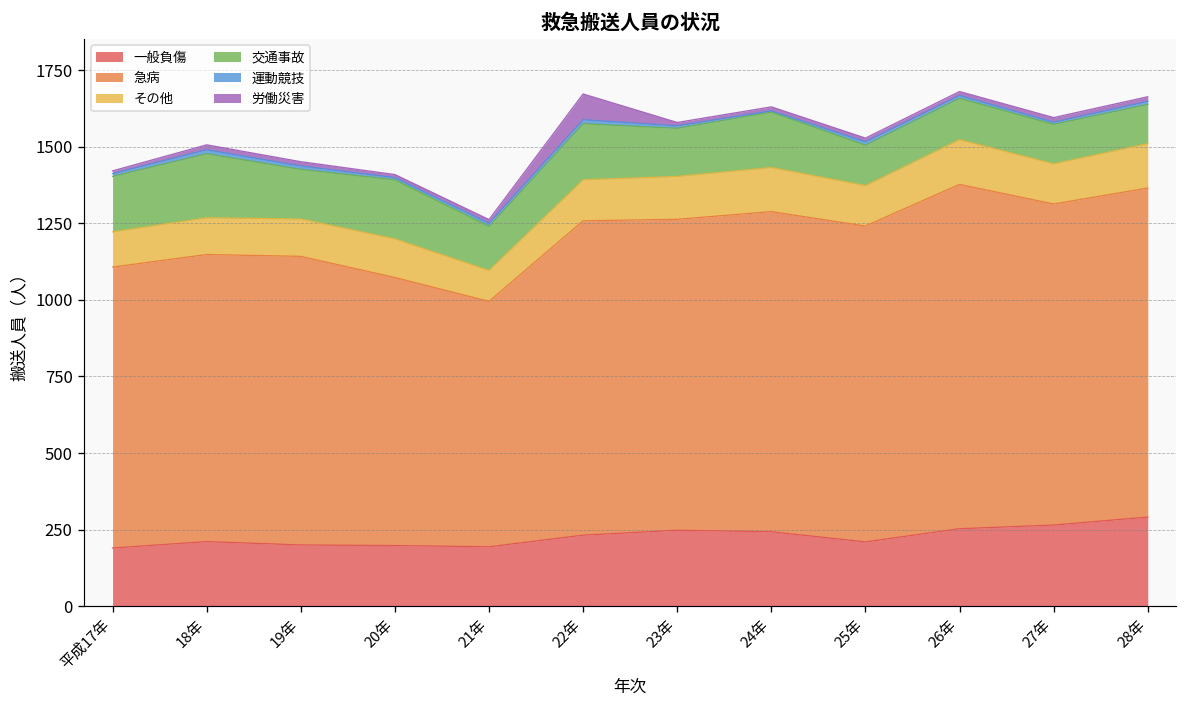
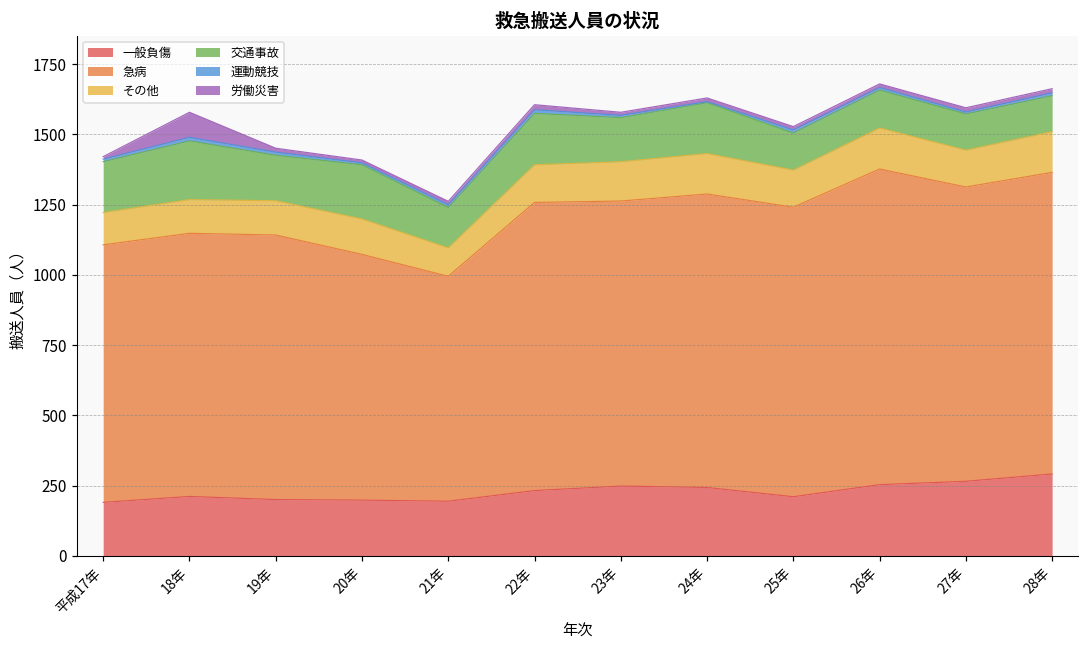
労働災害, 18年: 20 -> 90
労働災害, 22年: 80 -> 20
